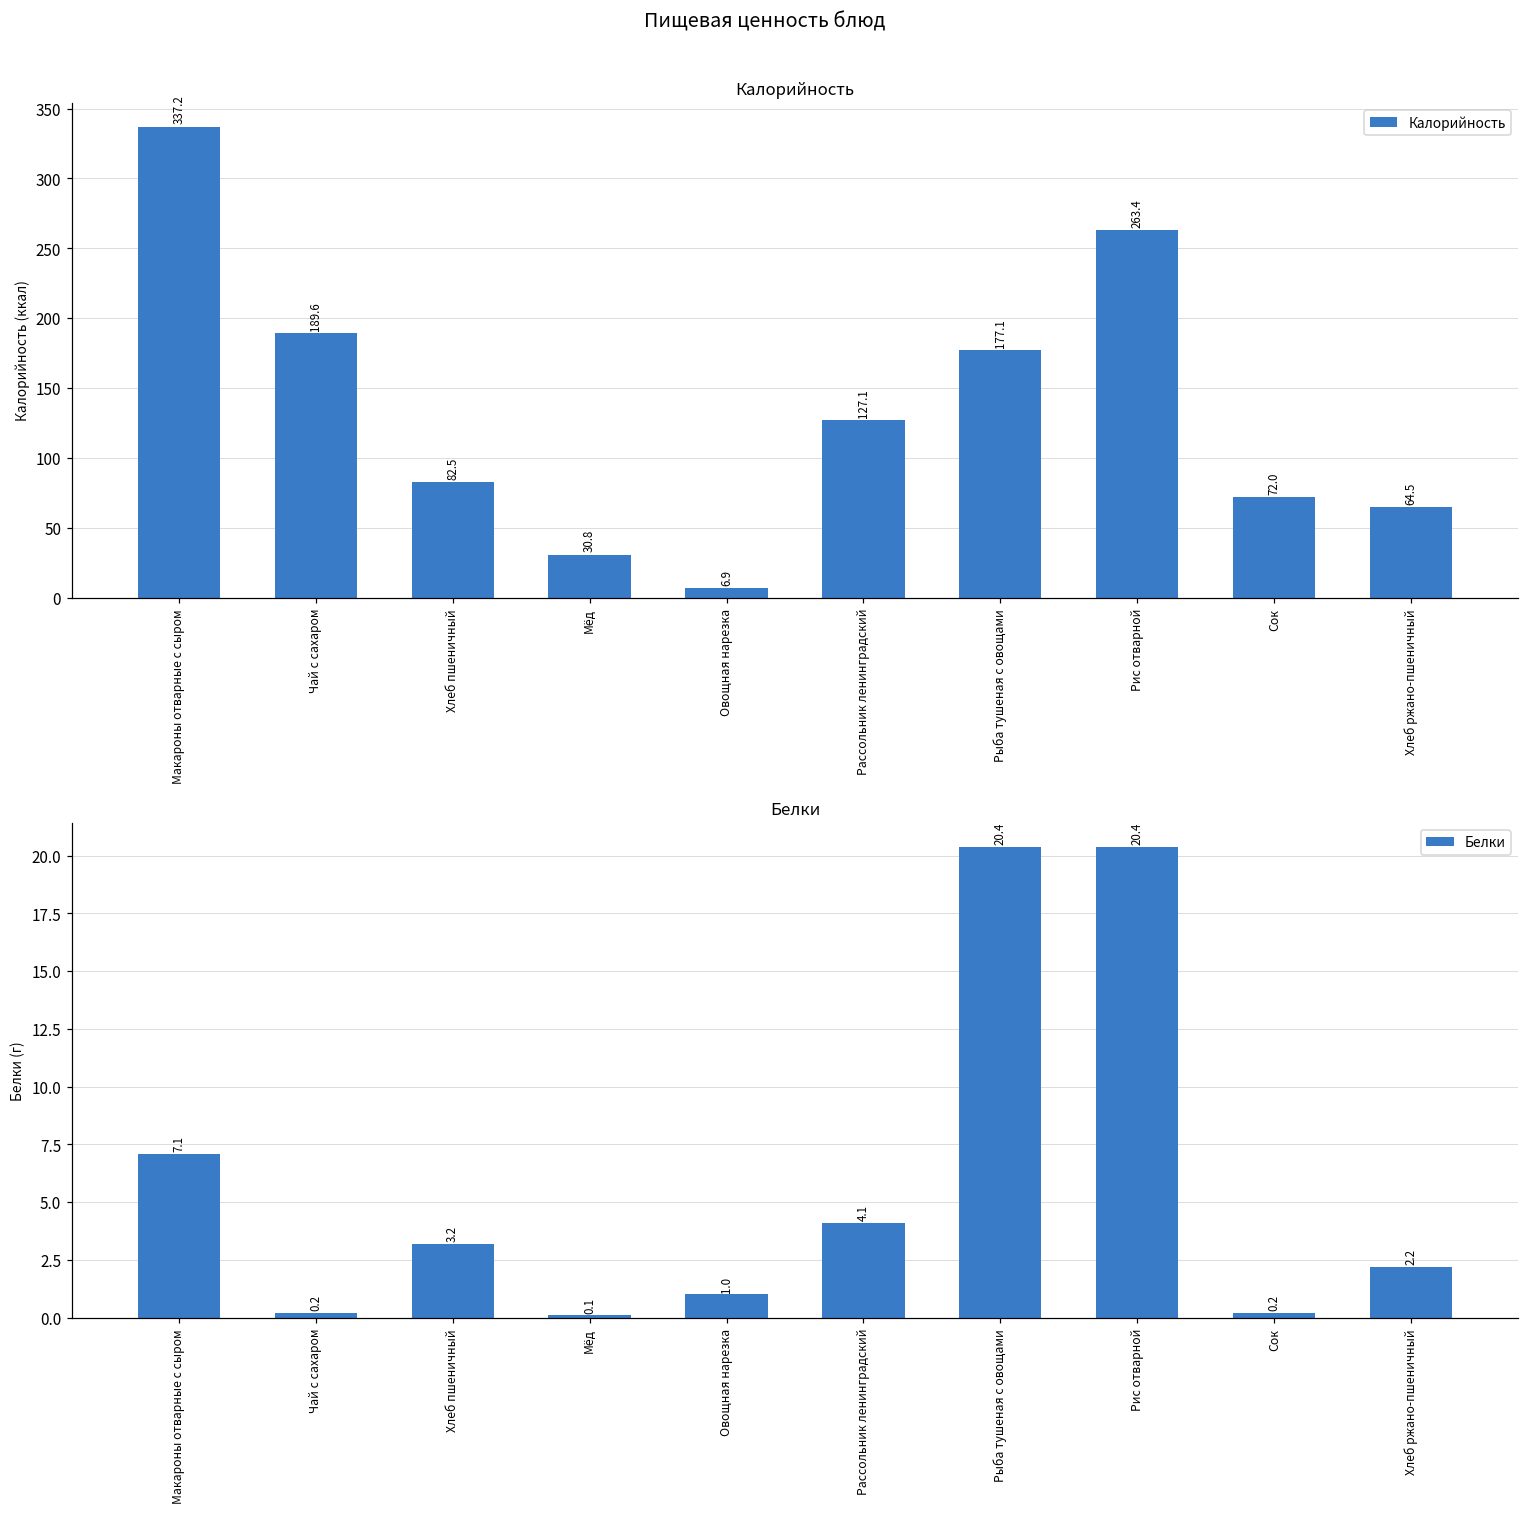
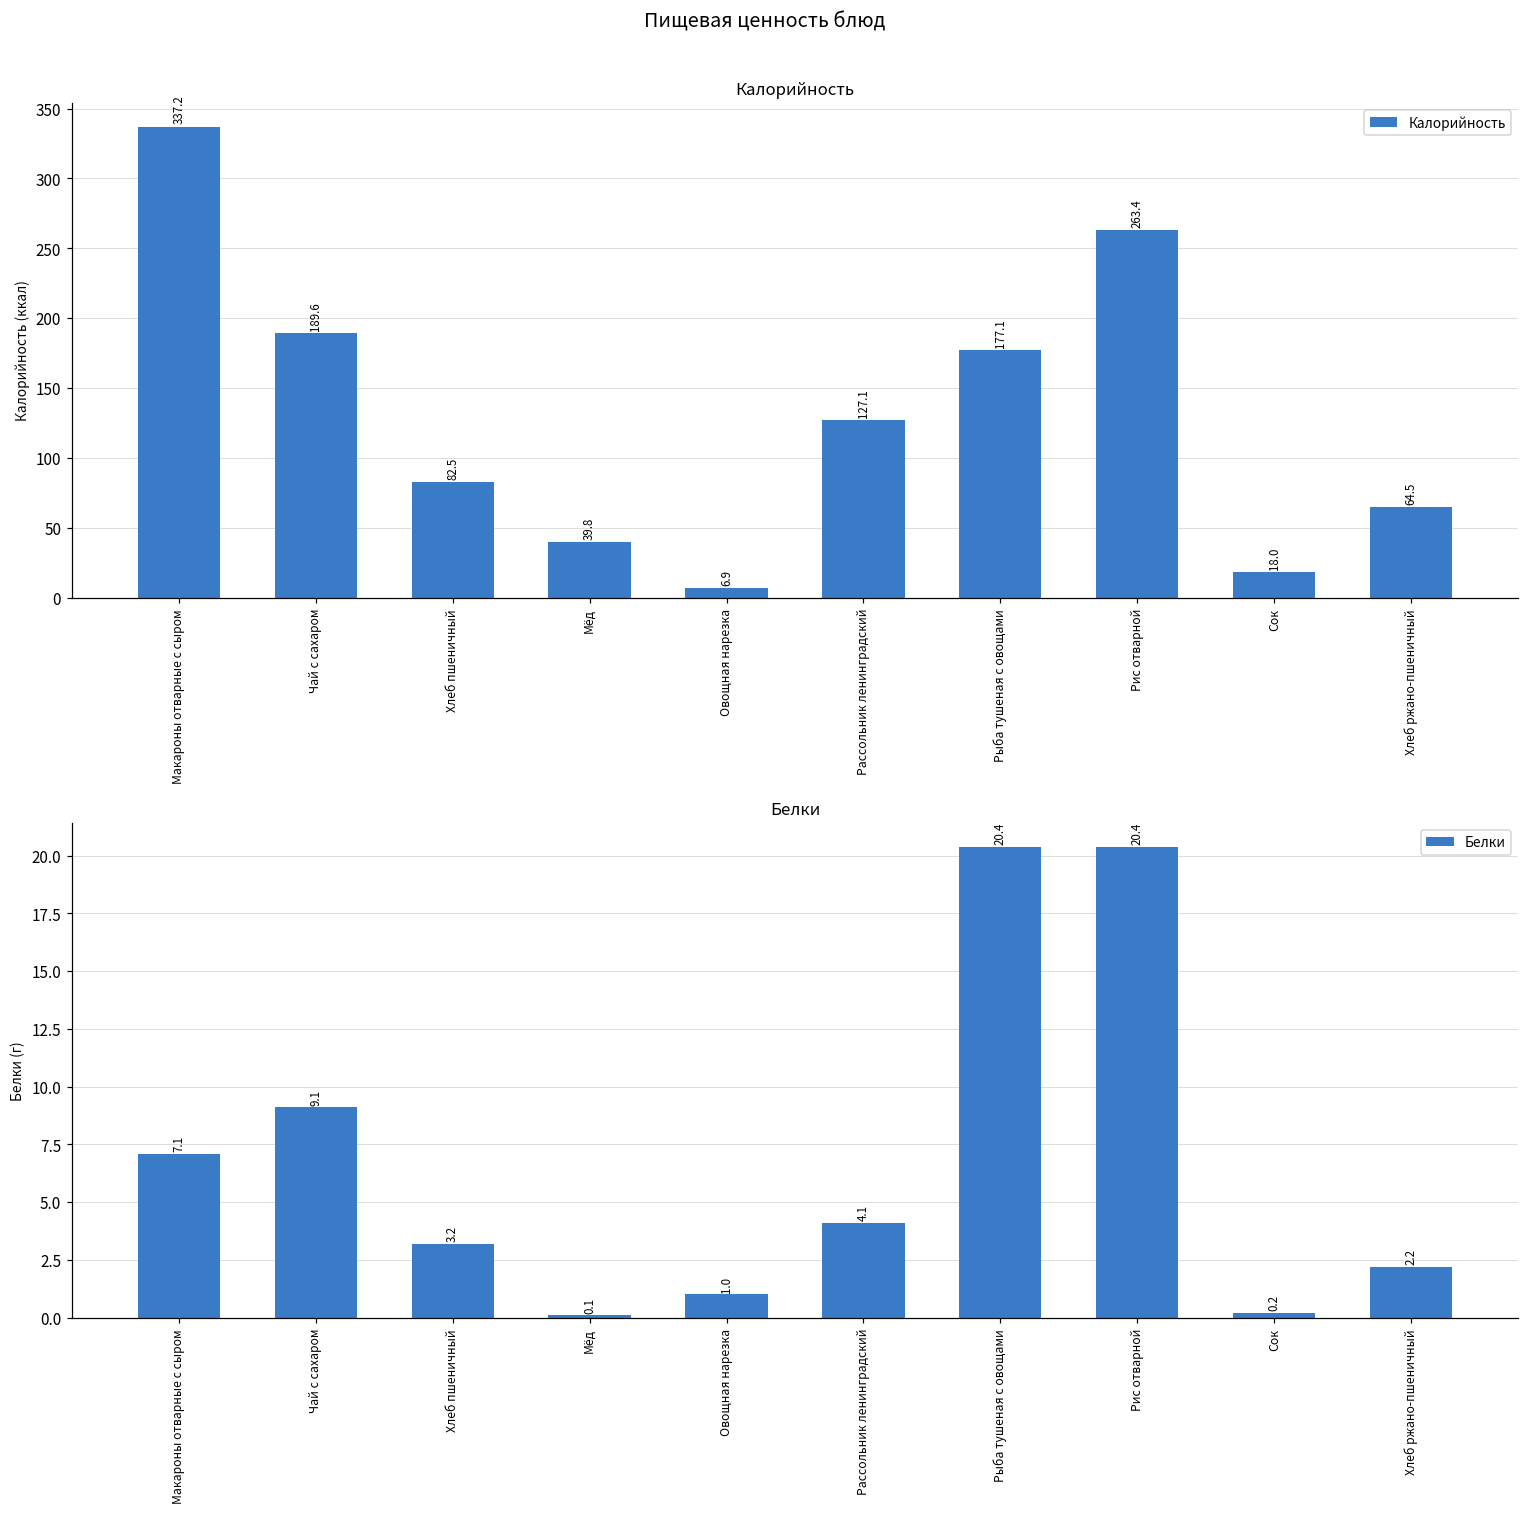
Калорийность, Мёд: 30.8 -> 39.8
Калорийность, Сок: 72.0 -> 18.0
Белки, Чай с сахаром: 0.2 -> 9.1
